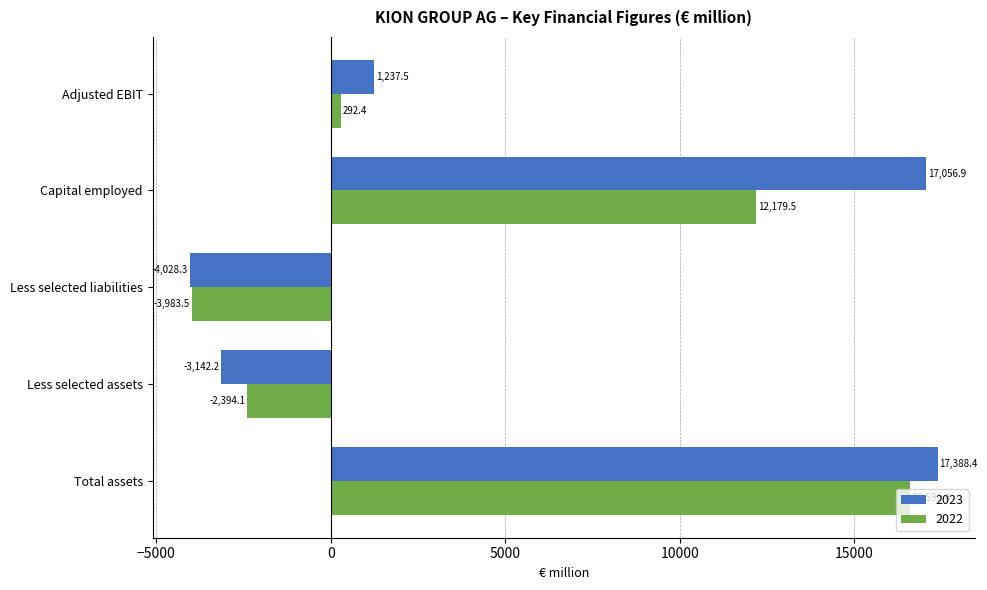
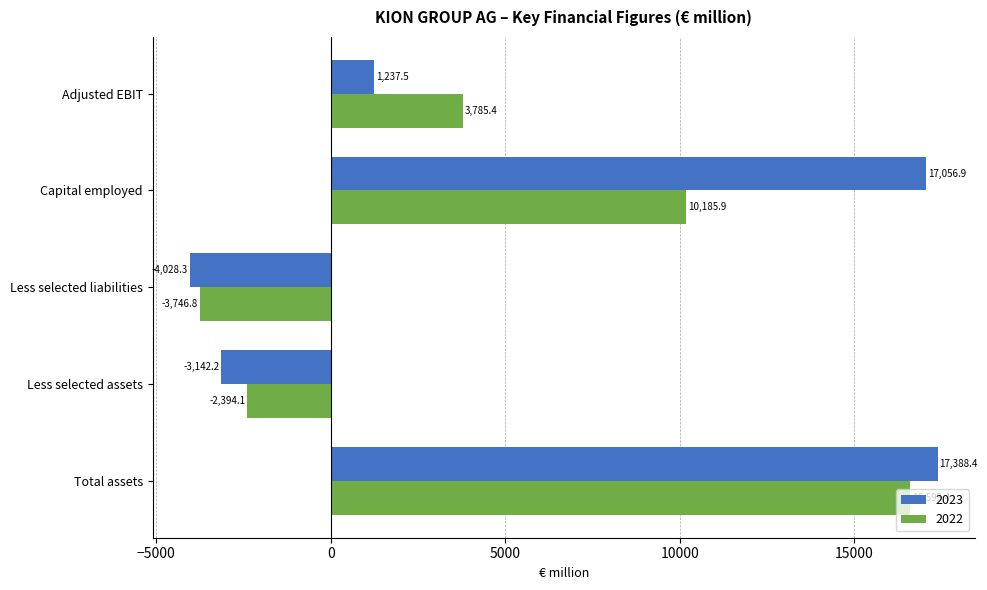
2022, Adjusted EBIT: 292.4 -> 3,785.4
2022, Capital employed: 12,179.5 -> 10,185.9
2022, Less selected liabilities: -3,983.5 -> -3,746.8
